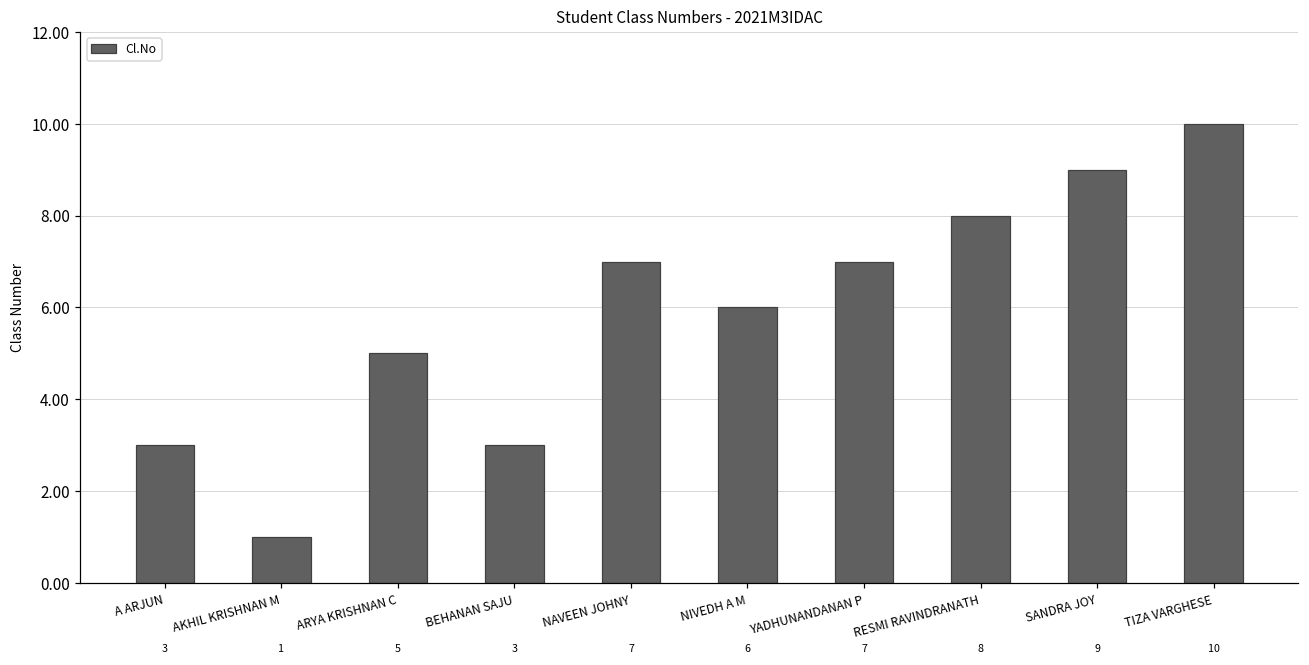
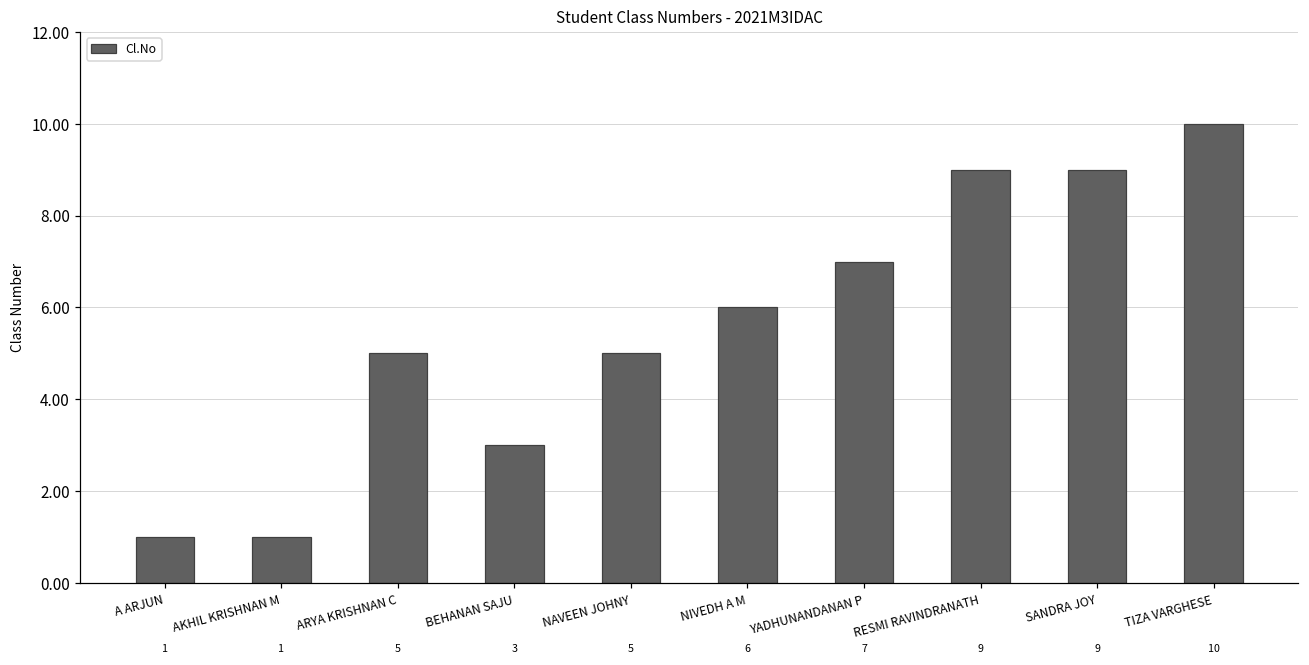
A ARJUN: 3 -> 1
NAVEEN JOHNY: 7 -> 5
RESMI RAVINDRANATH: 8 -> 9
